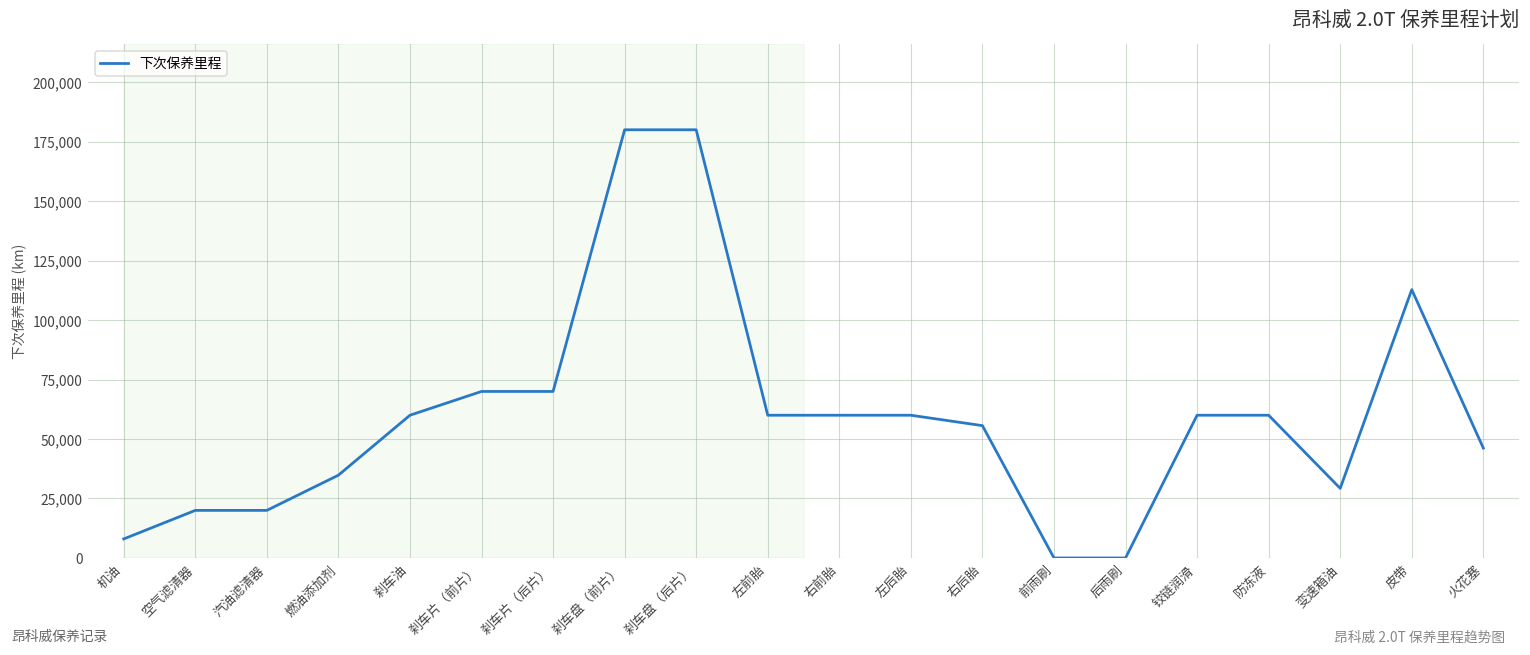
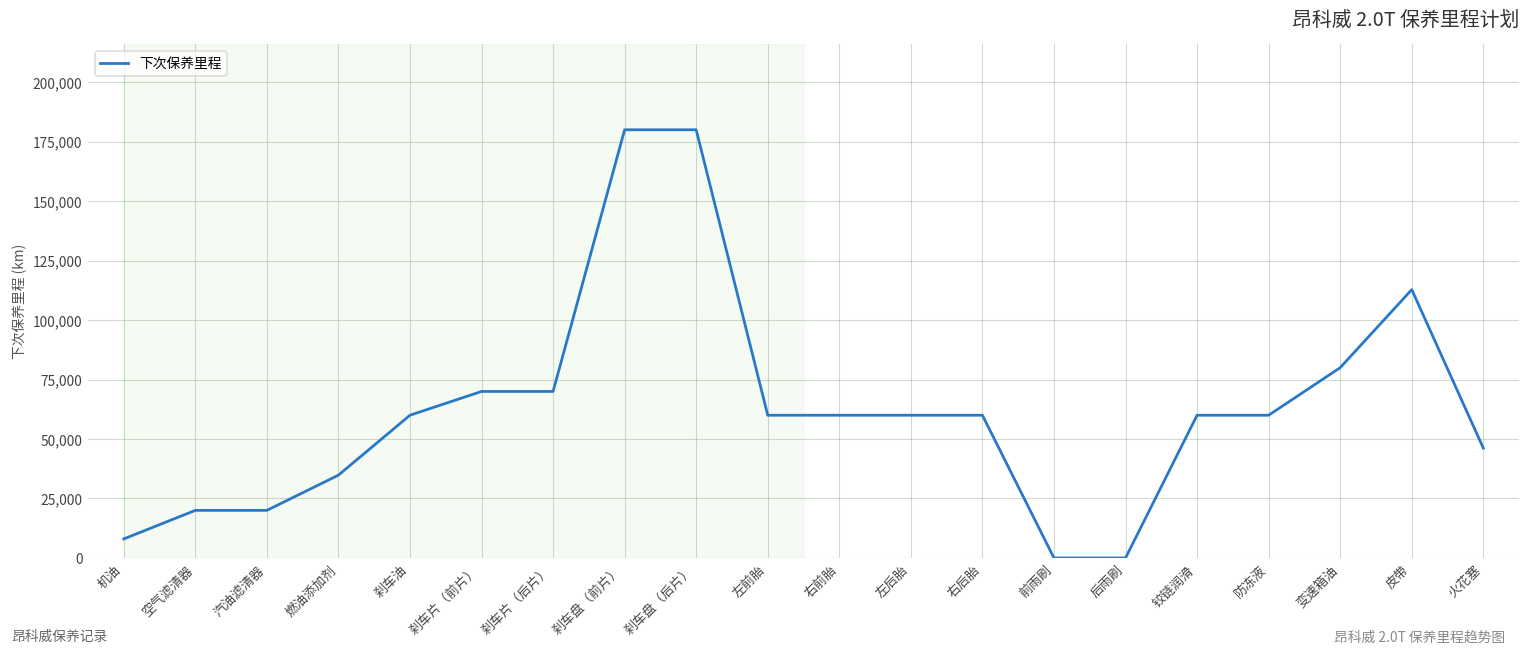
右后胎: 56,000 -> 60,000
变速箱油: 29,000 -> 80,000
